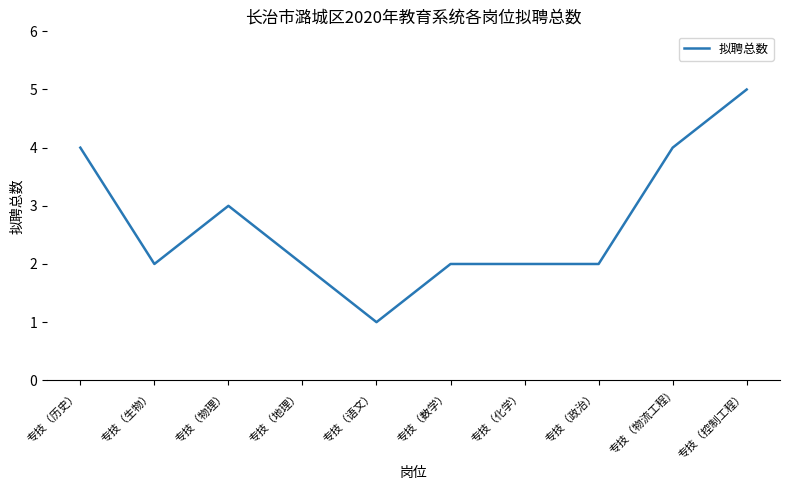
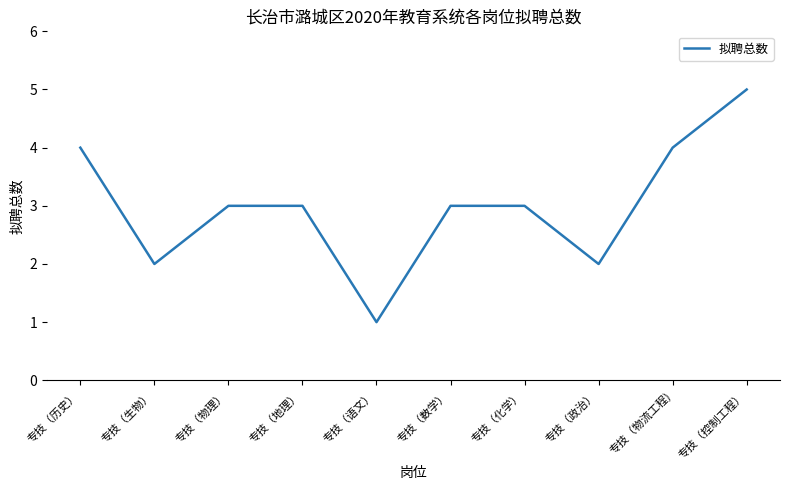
专技（地理）: 2 -> 3
专技（数学）: 2 -> 3
专技（化学）: 2 -> 3
